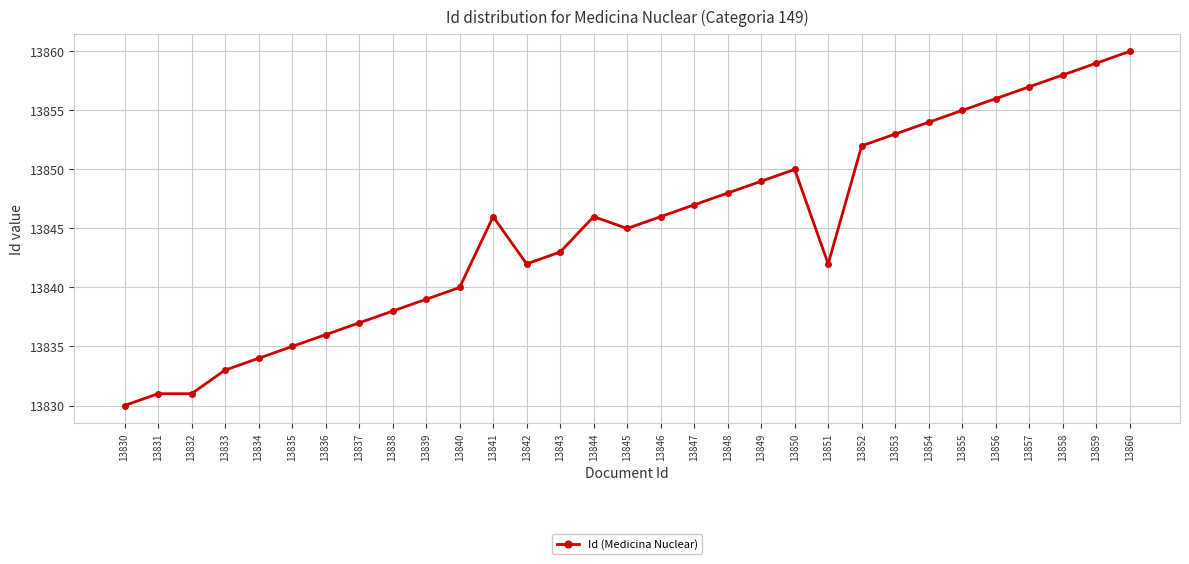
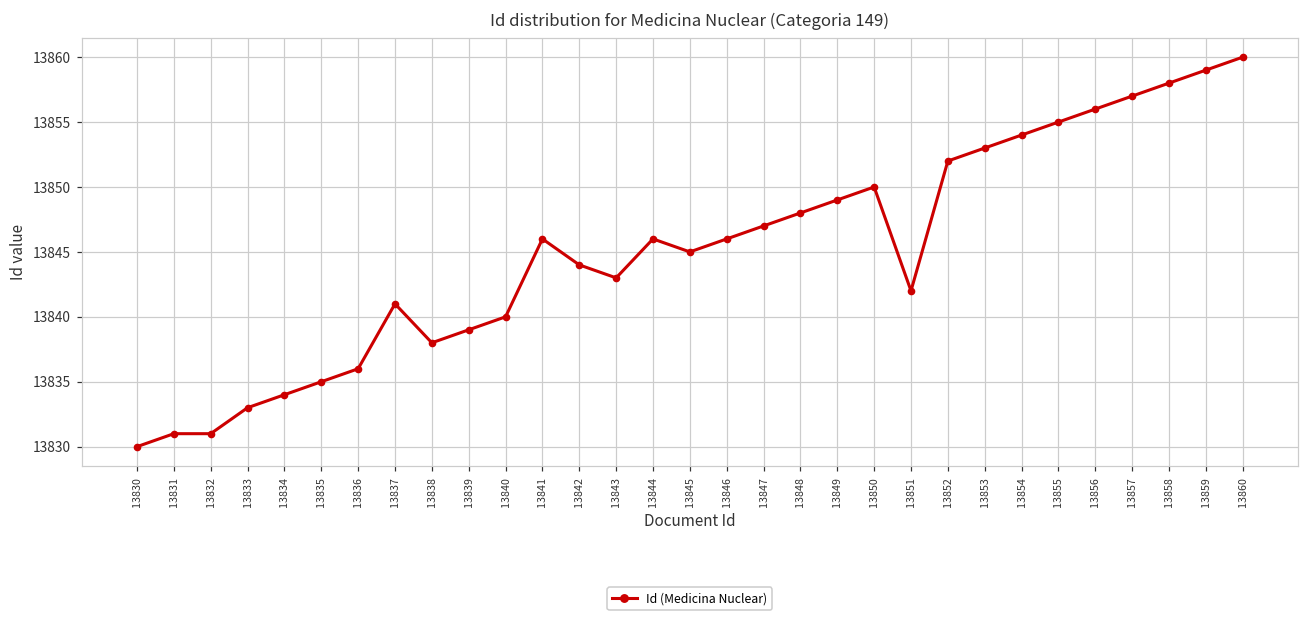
13837: 13837 -> 13841
13842: 13842 -> 13844
